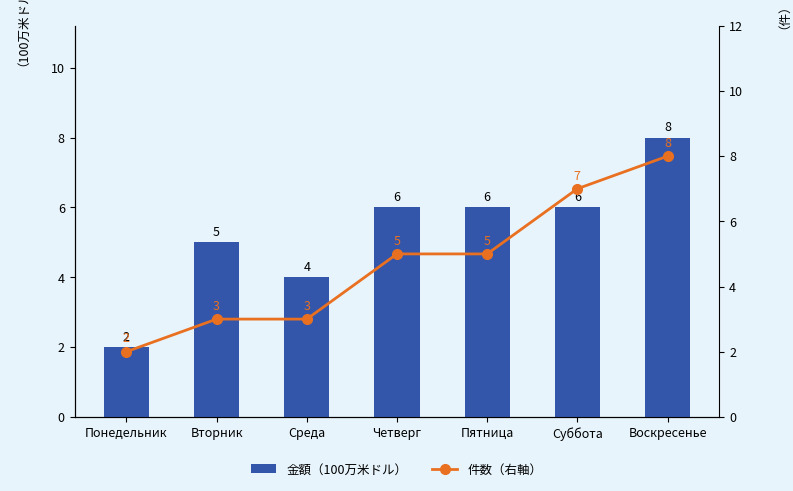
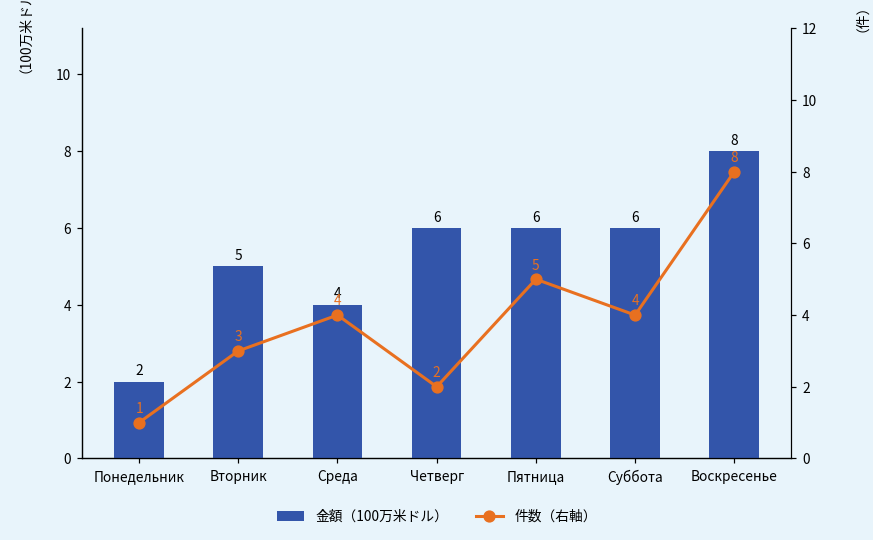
件数（右軸）, Понедельник: 2 -> 1
件数（右軸）, Среда: 3 -> 4
件数（右軸）, Четверг: 5 -> 2
件数（右軸）, Суббота: 7 -> 4
